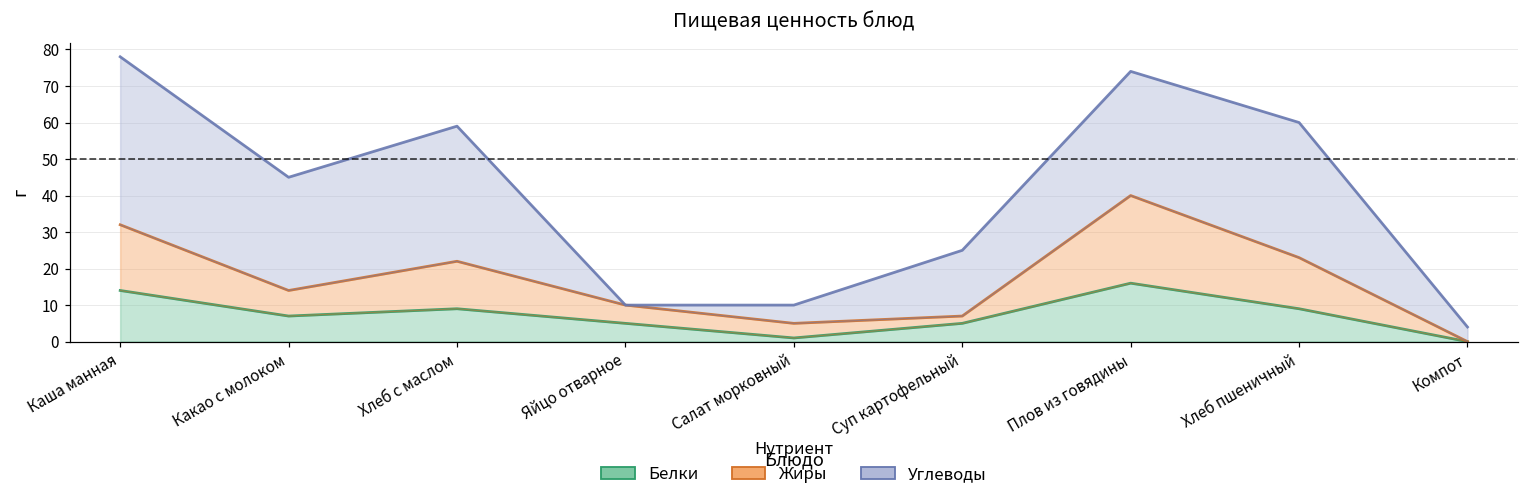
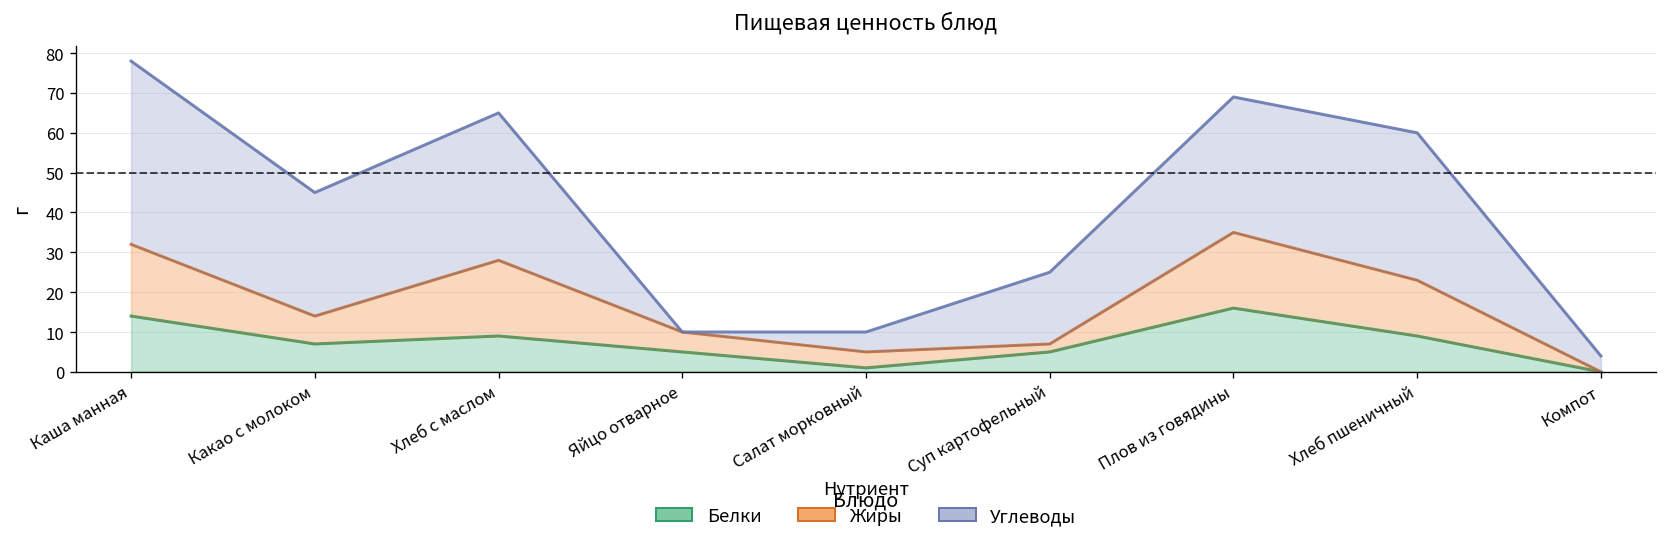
Жиры, Хлеб с маслом: 13 -> 19
Жиры, Плов из говядины: 24 -> 19
